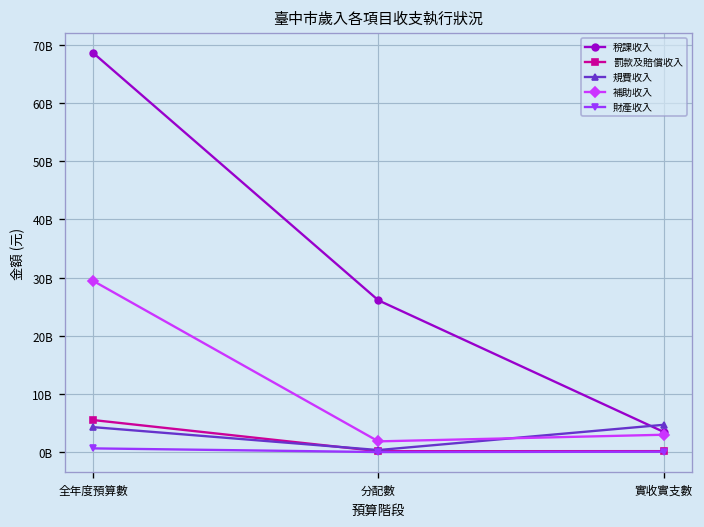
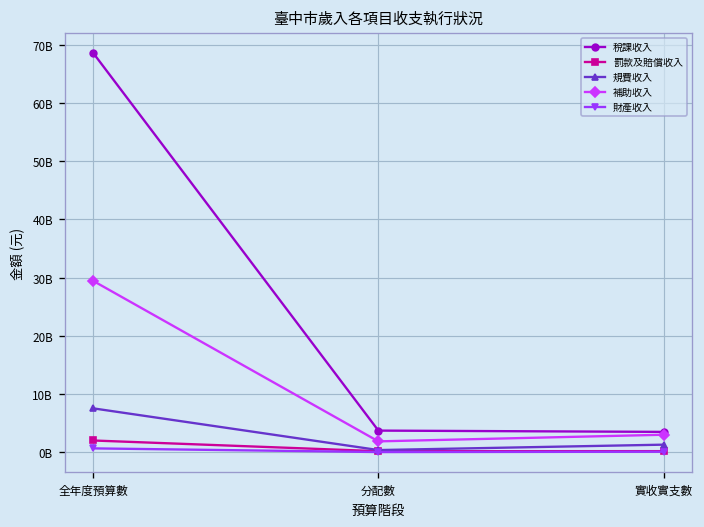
罰款及賠償收入, 全年度預算數: 6000000000 -> 2000000000
規費收入, 全年度預算數: 4000000000 -> 8000000000
稅課收入, 分配數: 26000000000 -> 4000000000
規費收入, 實收實支數: 5000000000 -> 1000000000
